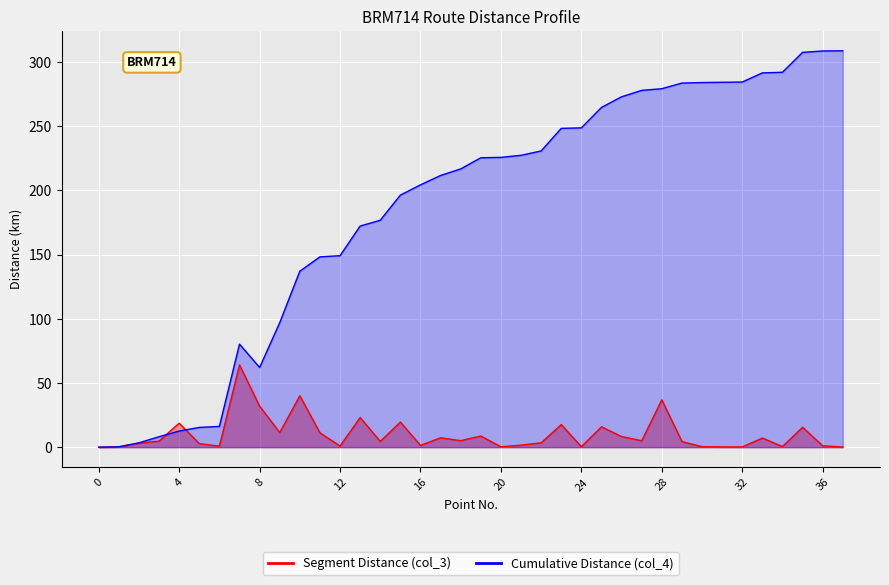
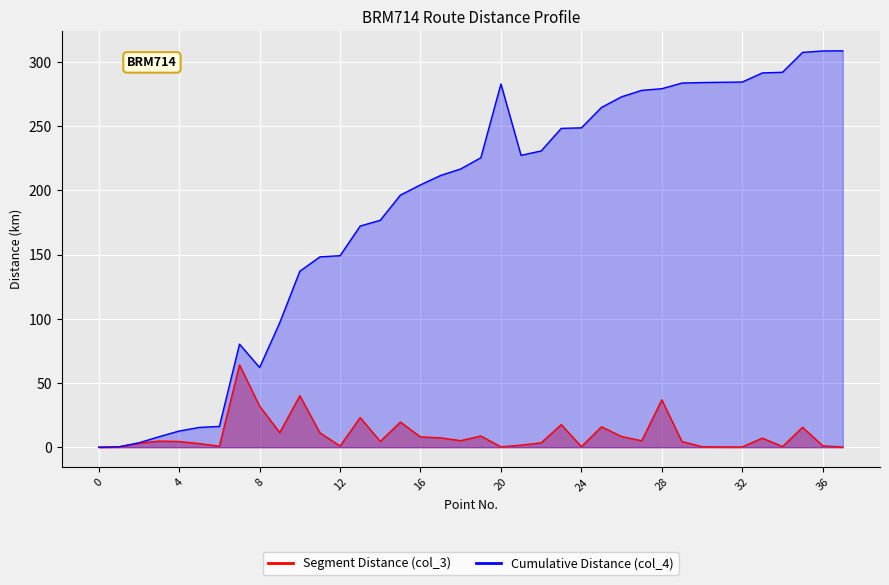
Segment Distance (col_3), 4: 19 -> 4
Segment Distance (col_3), 16: 1 -> 8
Cumulative Distance (col_4), 20: 226 -> 283
